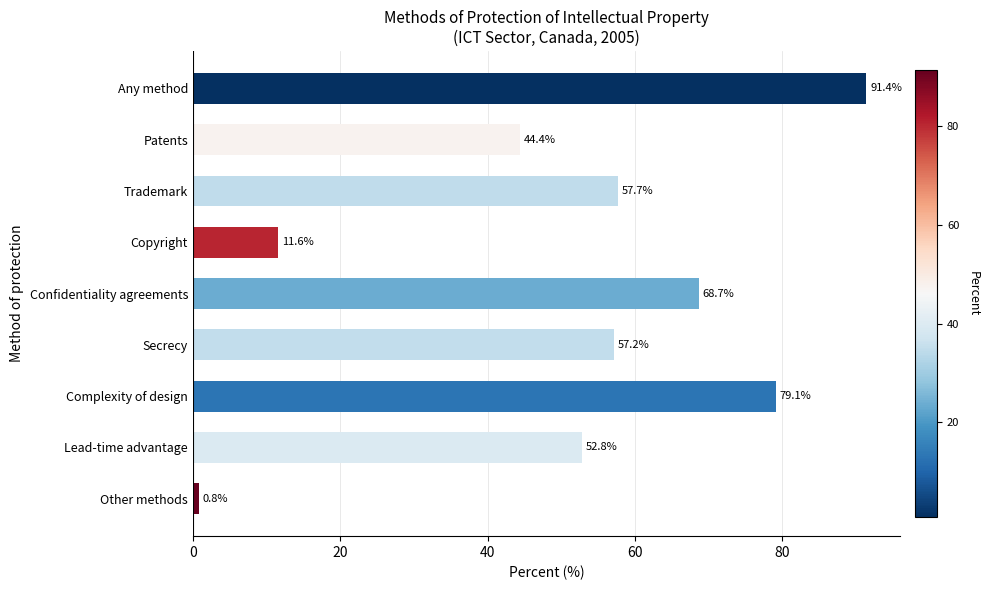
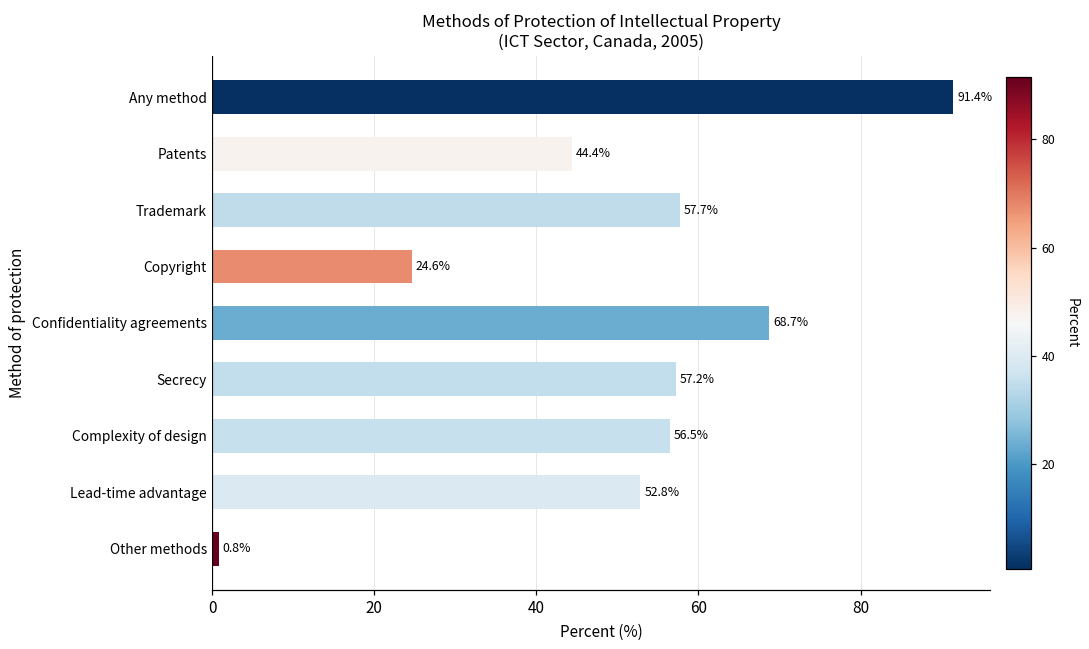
Copyright: 11.6% -> 24.6%
Complexity of design: 79.1% -> 56.5%
